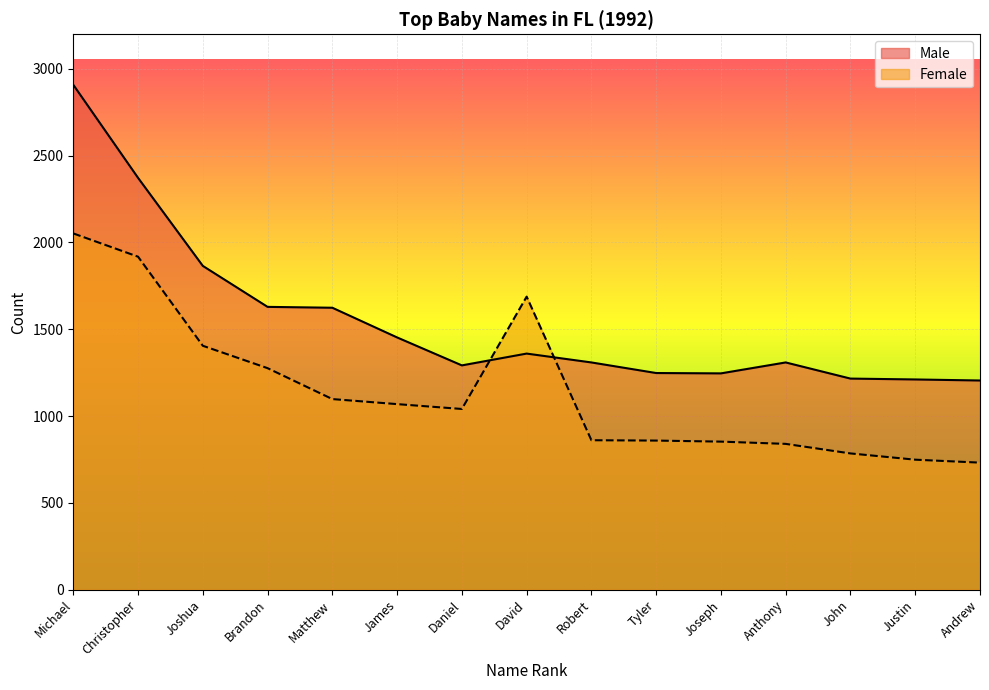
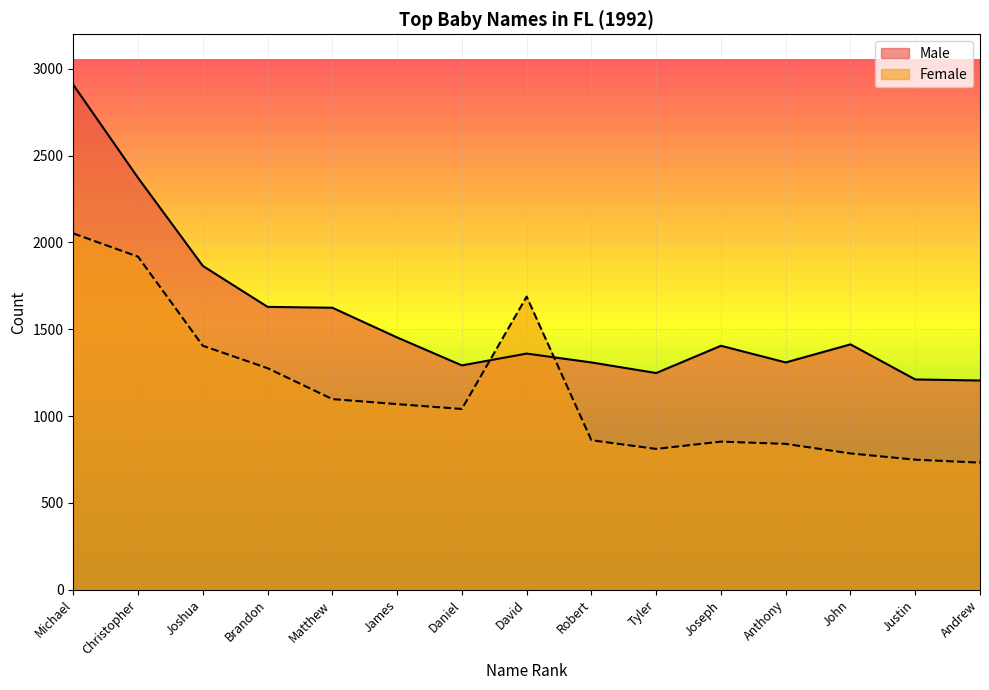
Female, Tyler: 860 -> 810
Male, Joseph: 1250 -> 1410
Male, John: 1220 -> 1410
